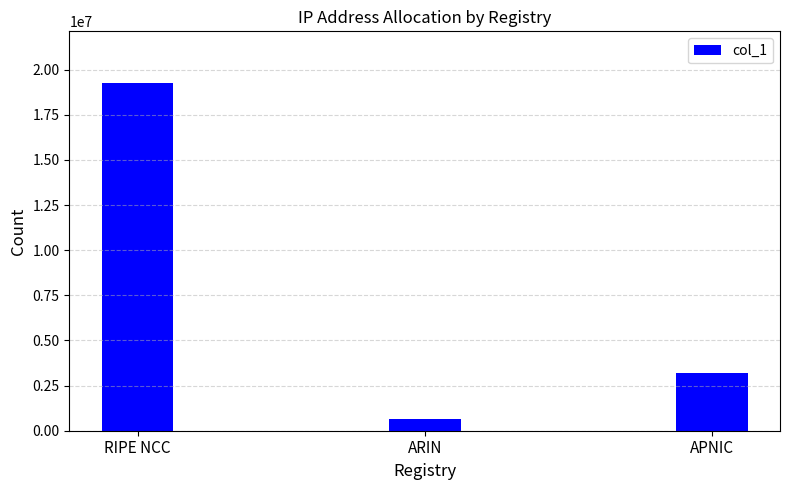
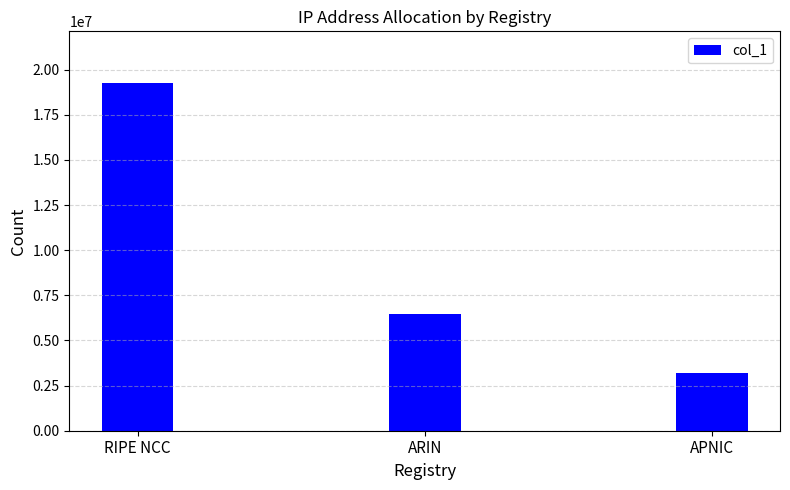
ARIN: 700000 -> 6400000
